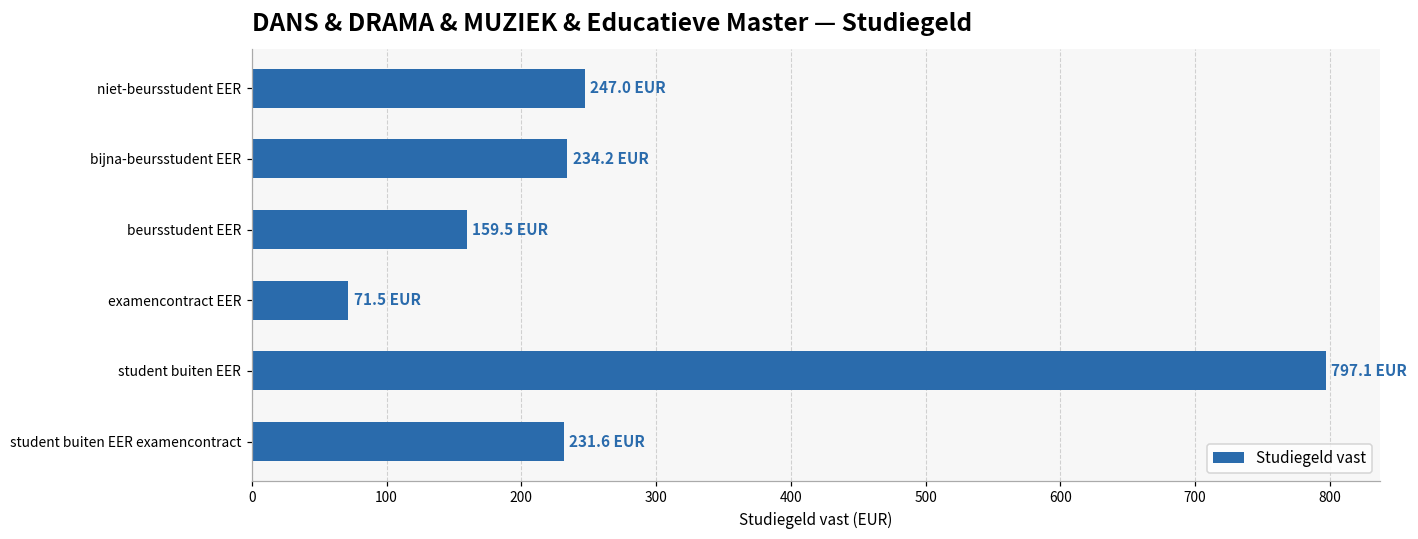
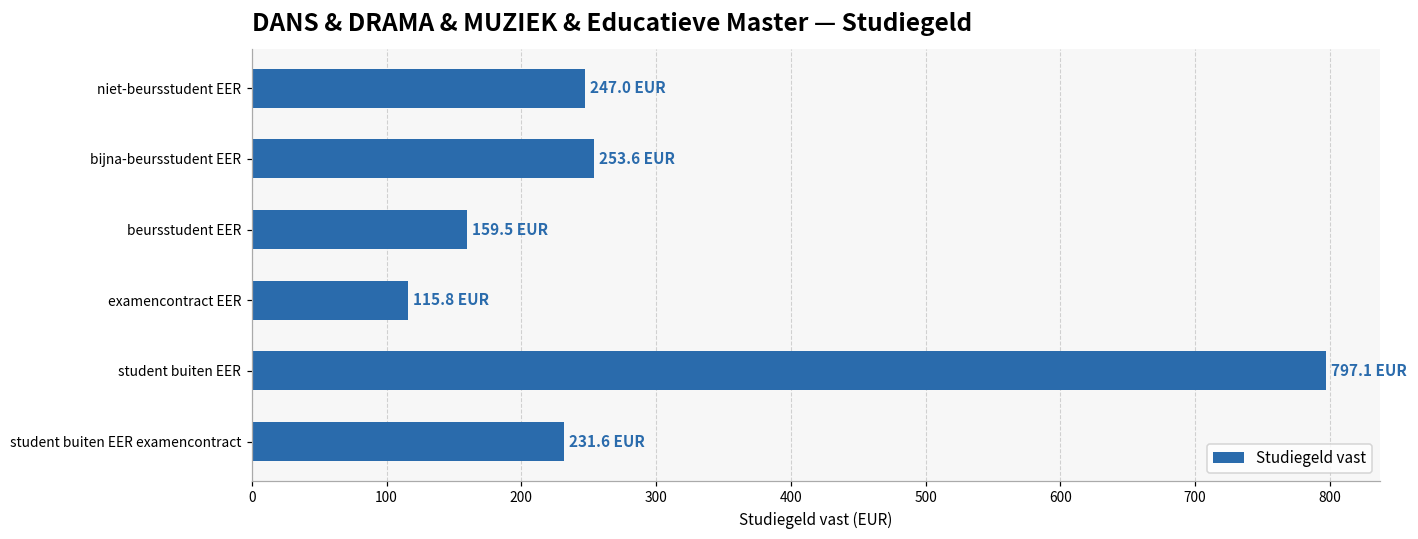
bijna-beursstudent EER: 234.2 -> 253.6
examencontract EER: 71.5 -> 115.8
